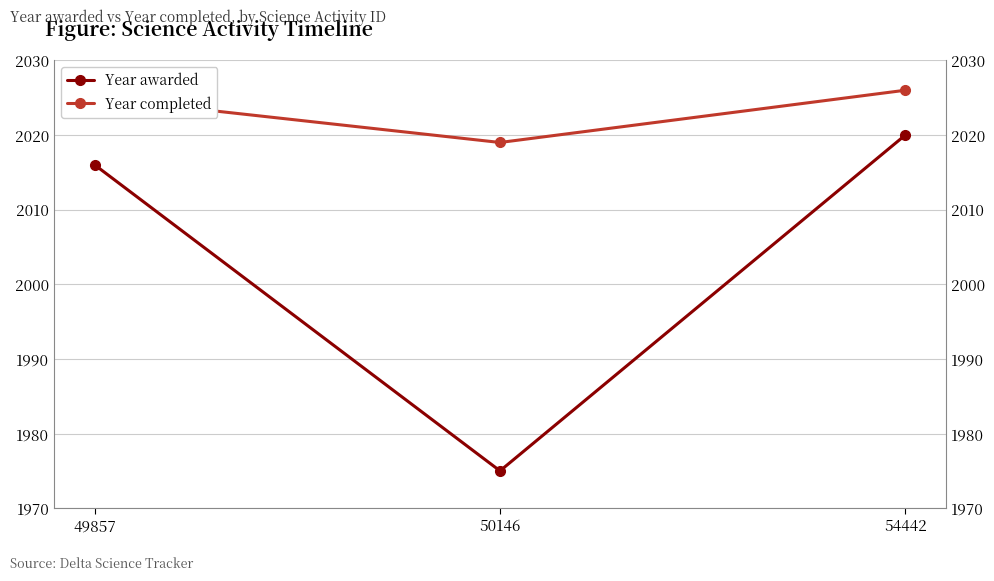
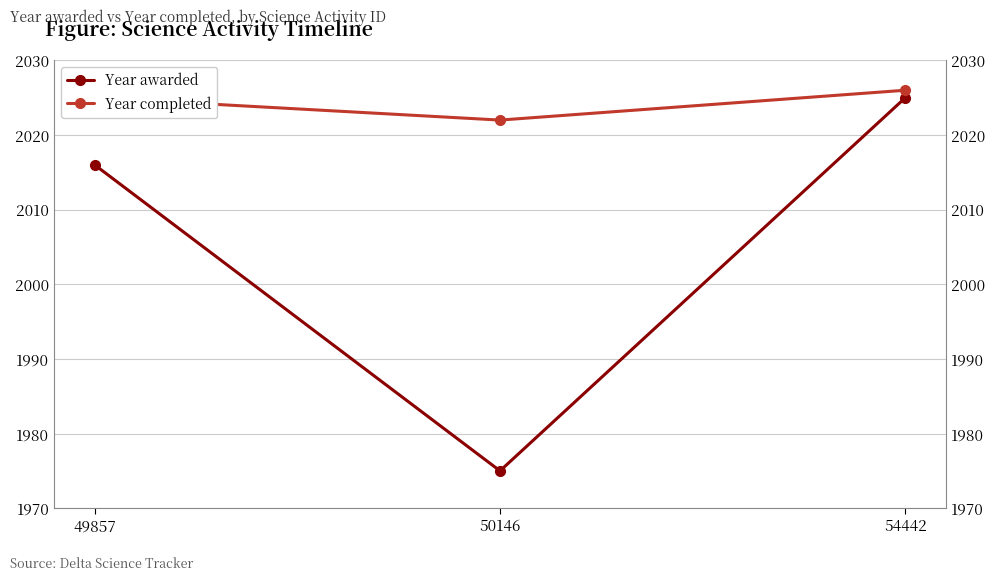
Year completed, 50146: 2019 -> 2022
Year awarded, 54442: 2020 -> 2025
